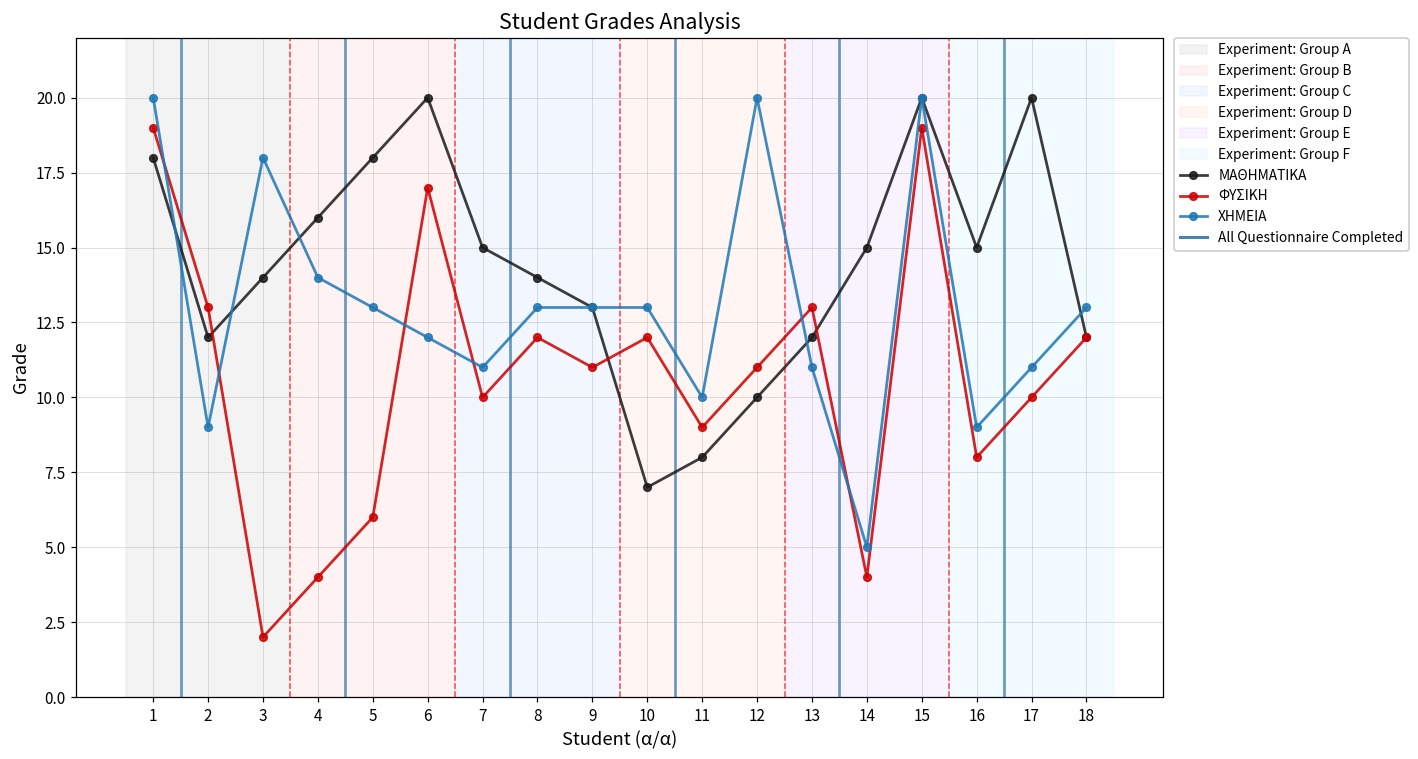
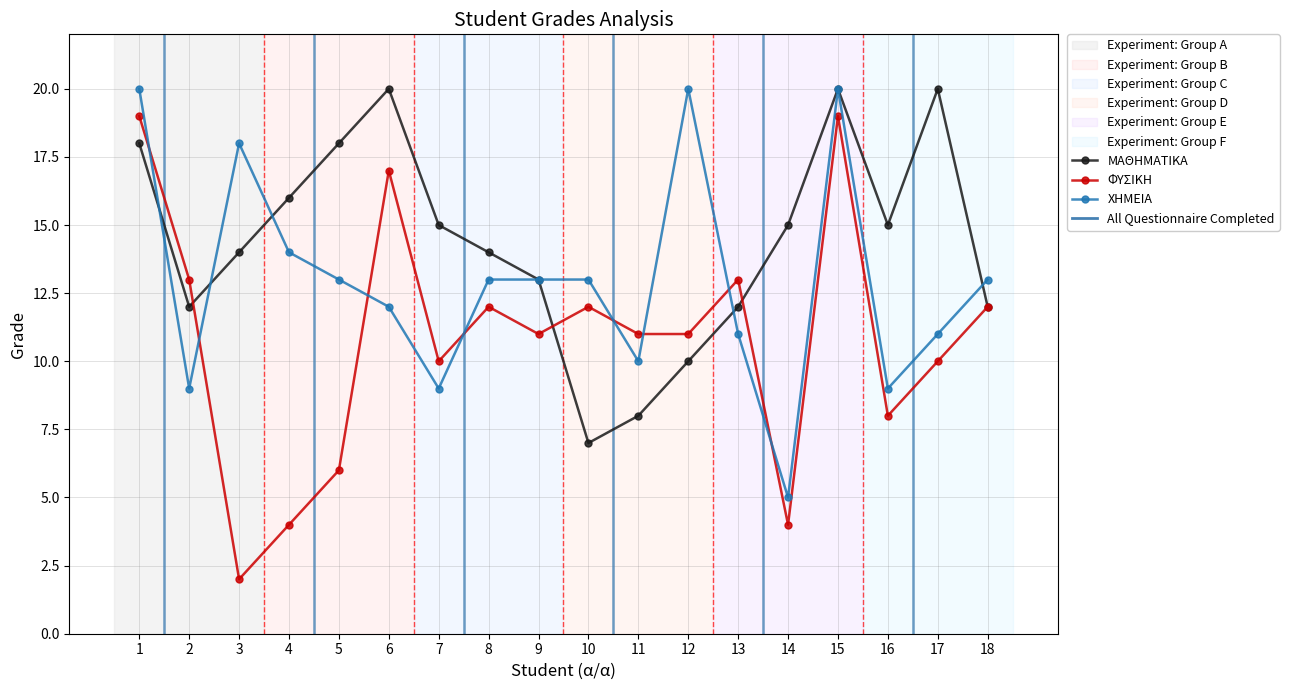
ΧΗΜΕΙΑ, 7: 11 -> 9
ΦΥΣΙΚΗ, 11: 9 -> 11
